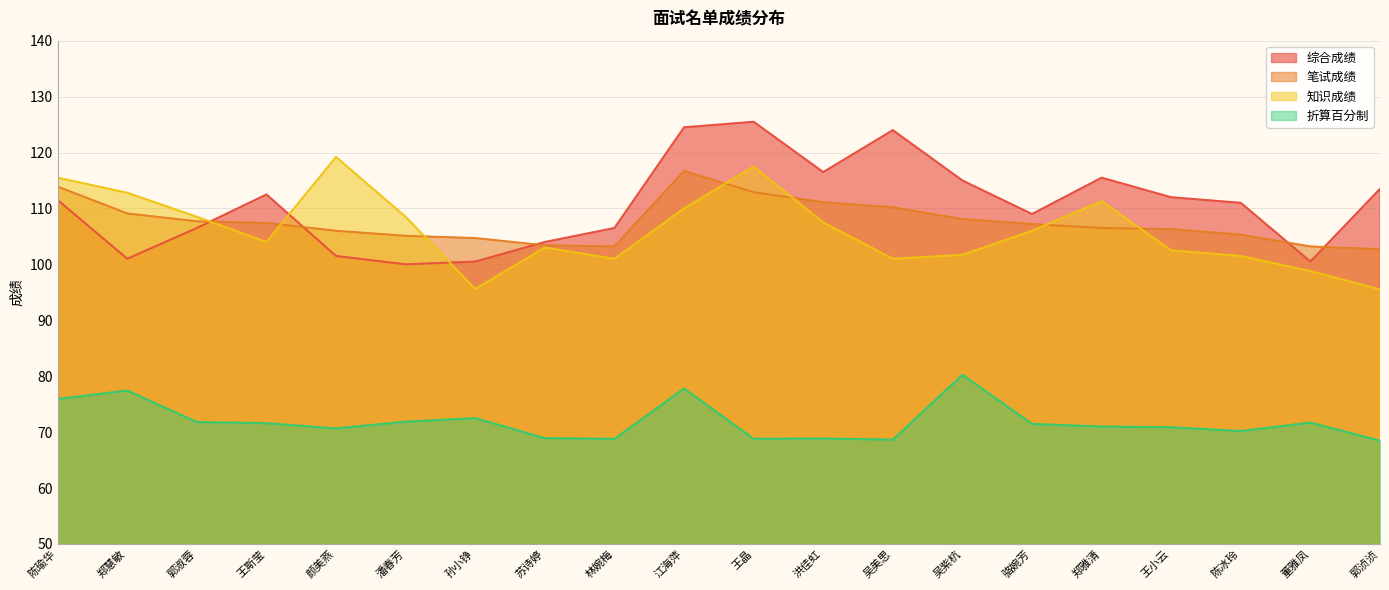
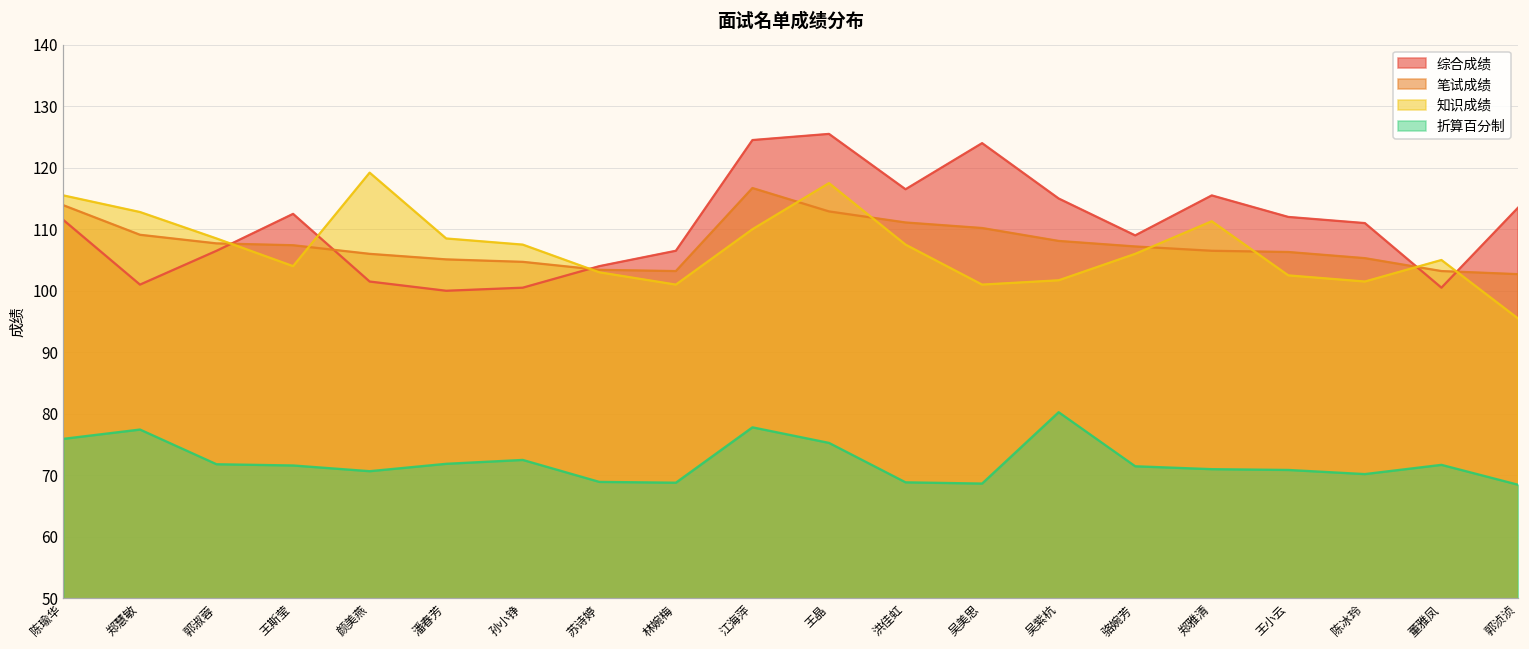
知识成绩, 孙小铮: 96 -> 108
折算百分制, 王晶: 69 -> 75
知识成绩, 董雅凤: 99 -> 105
